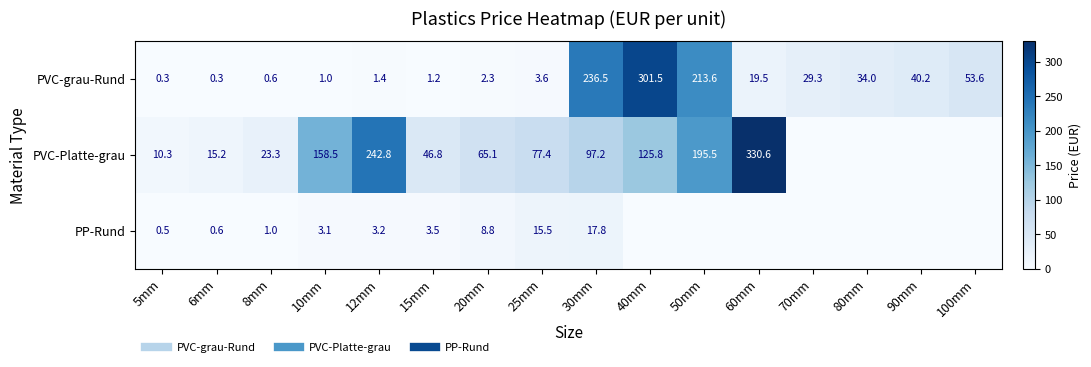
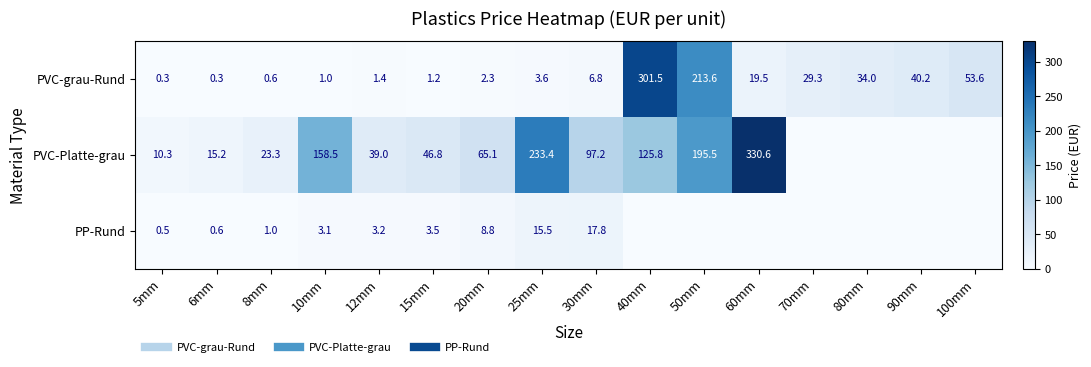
PVC-grau-Rund, 30mm: 236.5 -> 6.8
PVC-Platte-grau, 12mm: 242.8 -> 39.0
PVC-Platte-grau, 25mm: 77.4 -> 233.4
